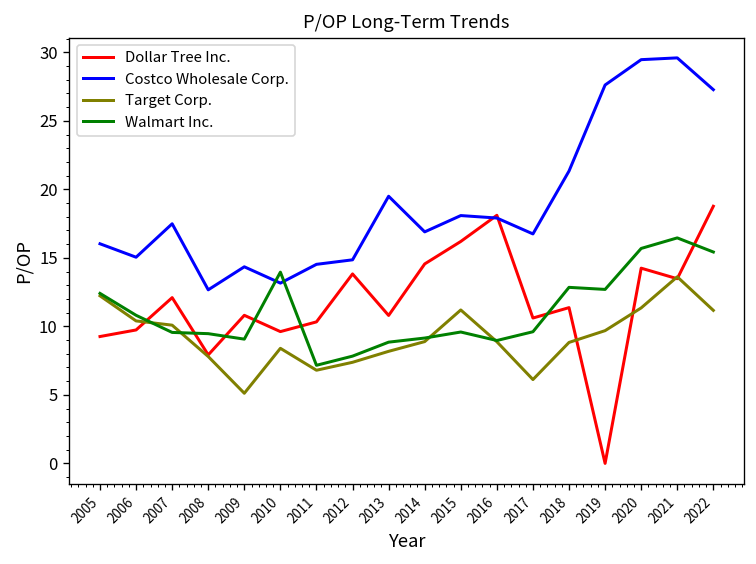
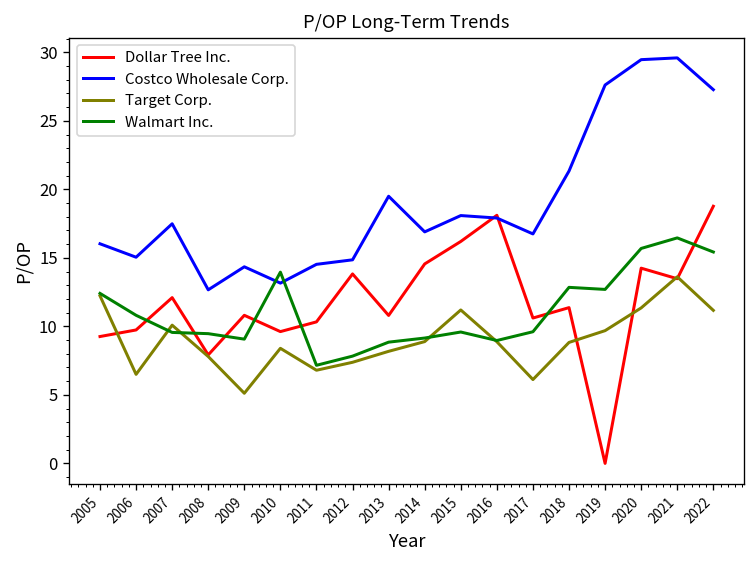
Target Corp., 2006: 10.4 -> 6.5
